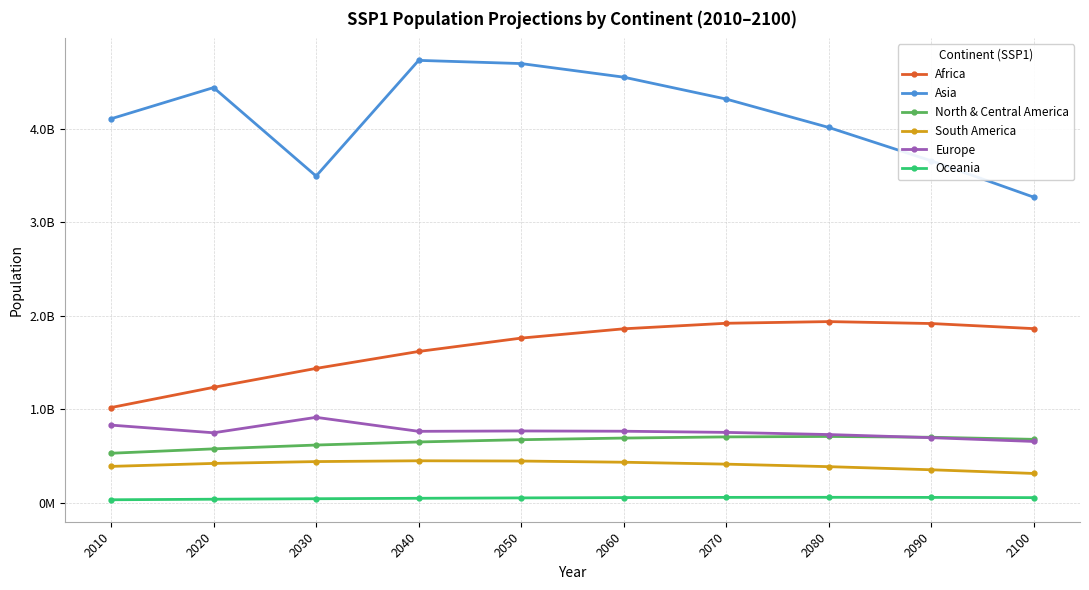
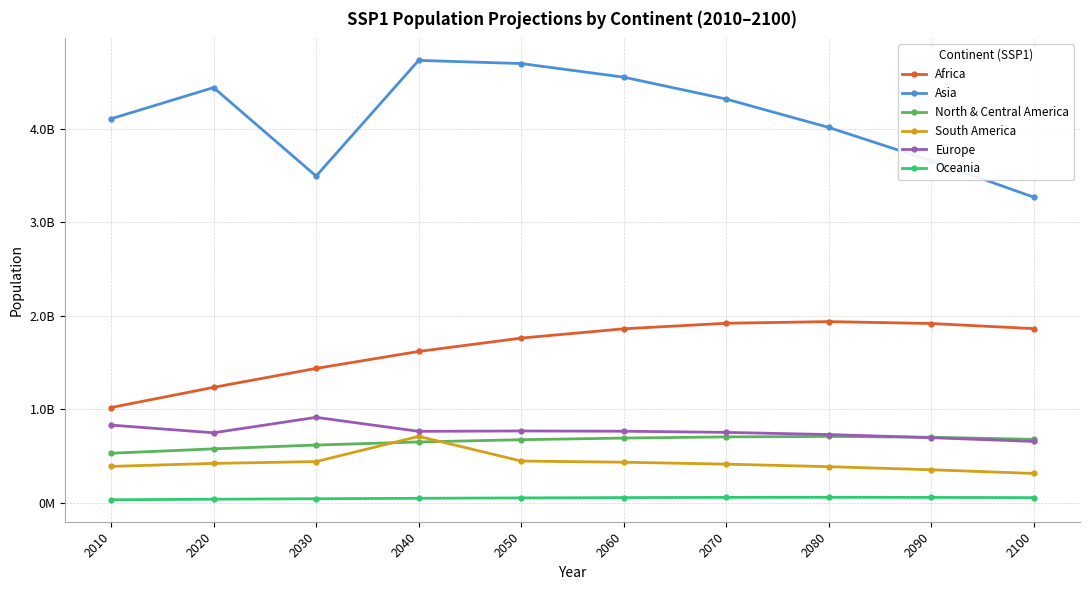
South America, 2040: 500000000 -> 700000000
